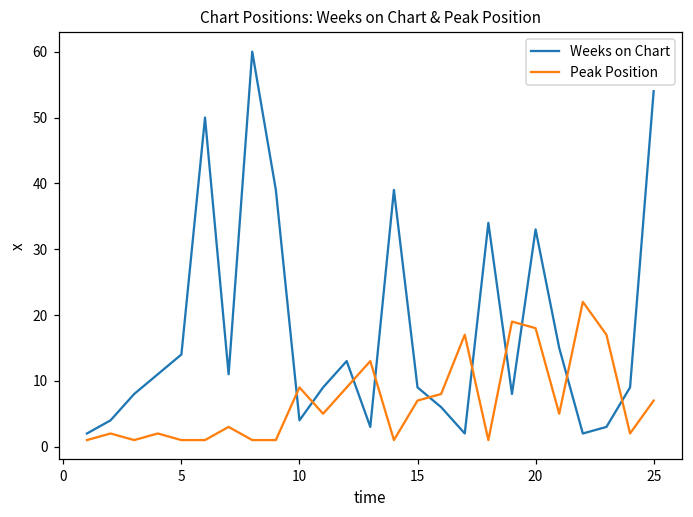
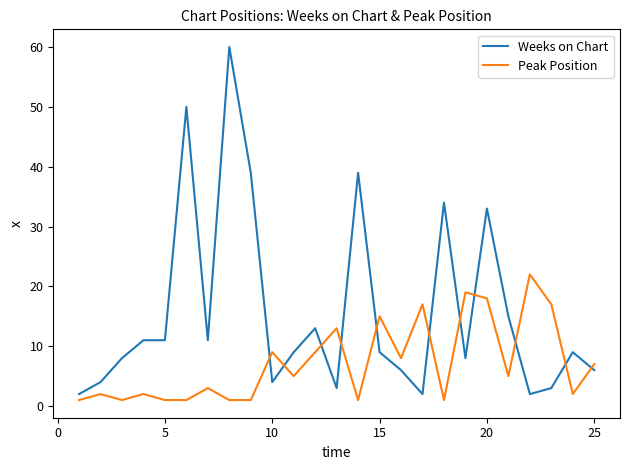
Weeks on Chart, 5: 14 -> 11
Peak Position, 15: 7 -> 15
Weeks on Chart, 25: 54 -> 6
